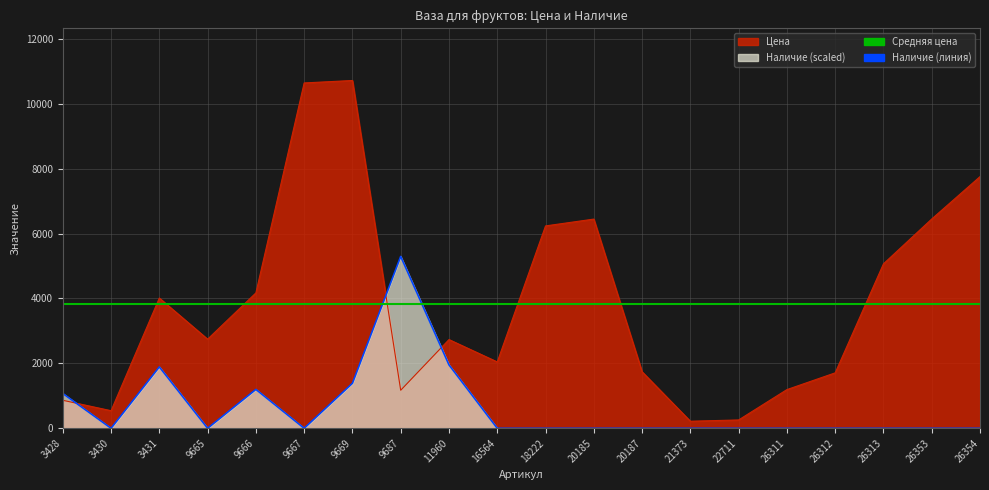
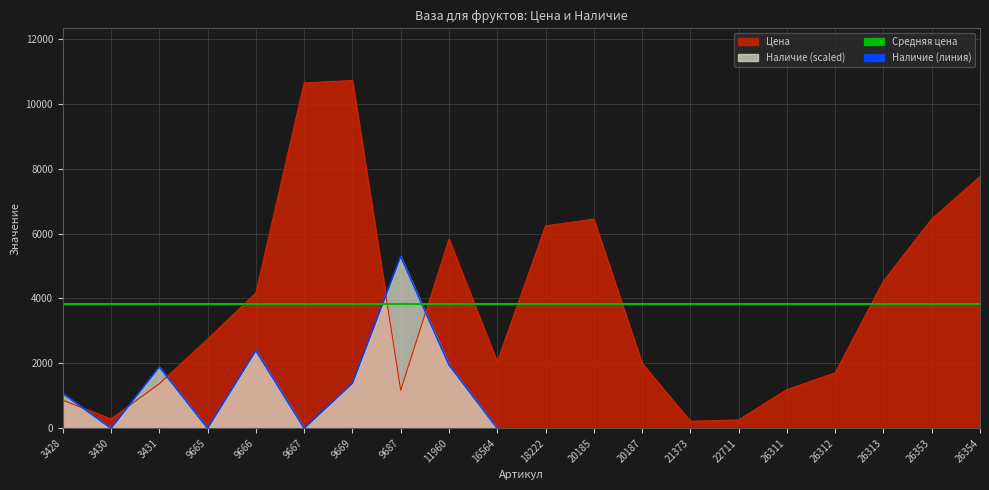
Цена, 3430: 500 -> 300
Цена, 3431: 4000 -> 1400
Наличие (scaled), 9666: 1200 -> 2400
Цена, 11960: 2700 -> 5800
Цена, 20187: 1700 -> 2000
Цена, 26313: 5100 -> 4500
